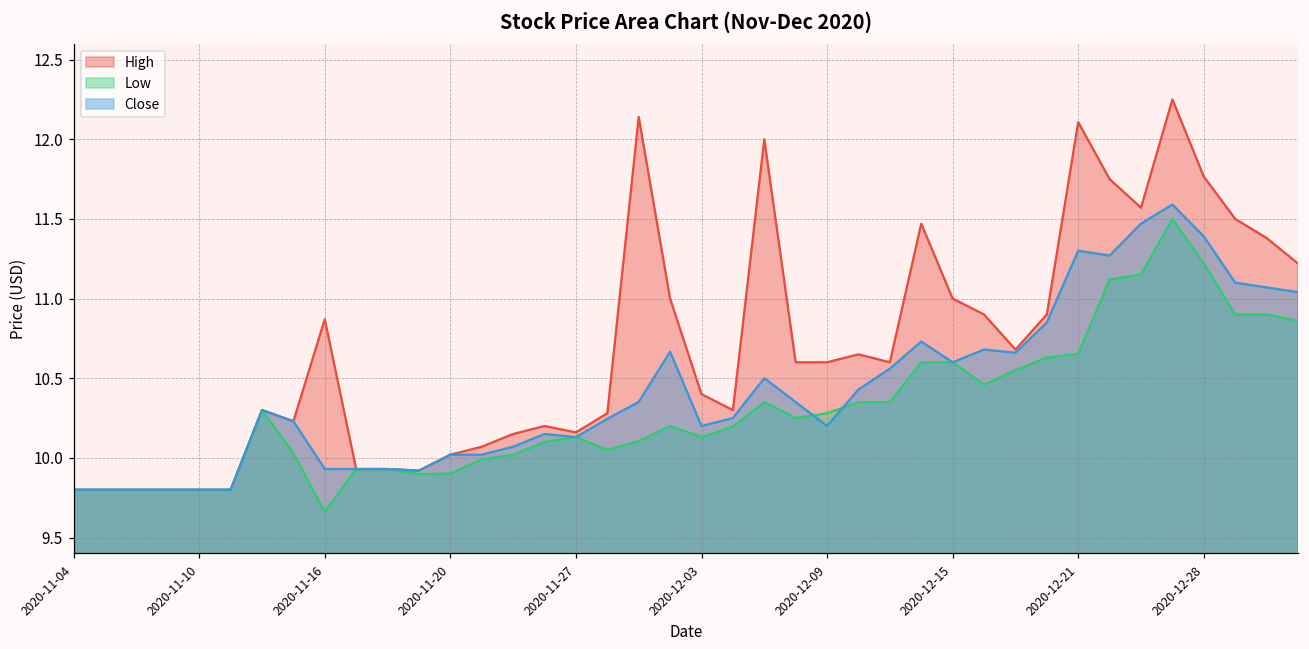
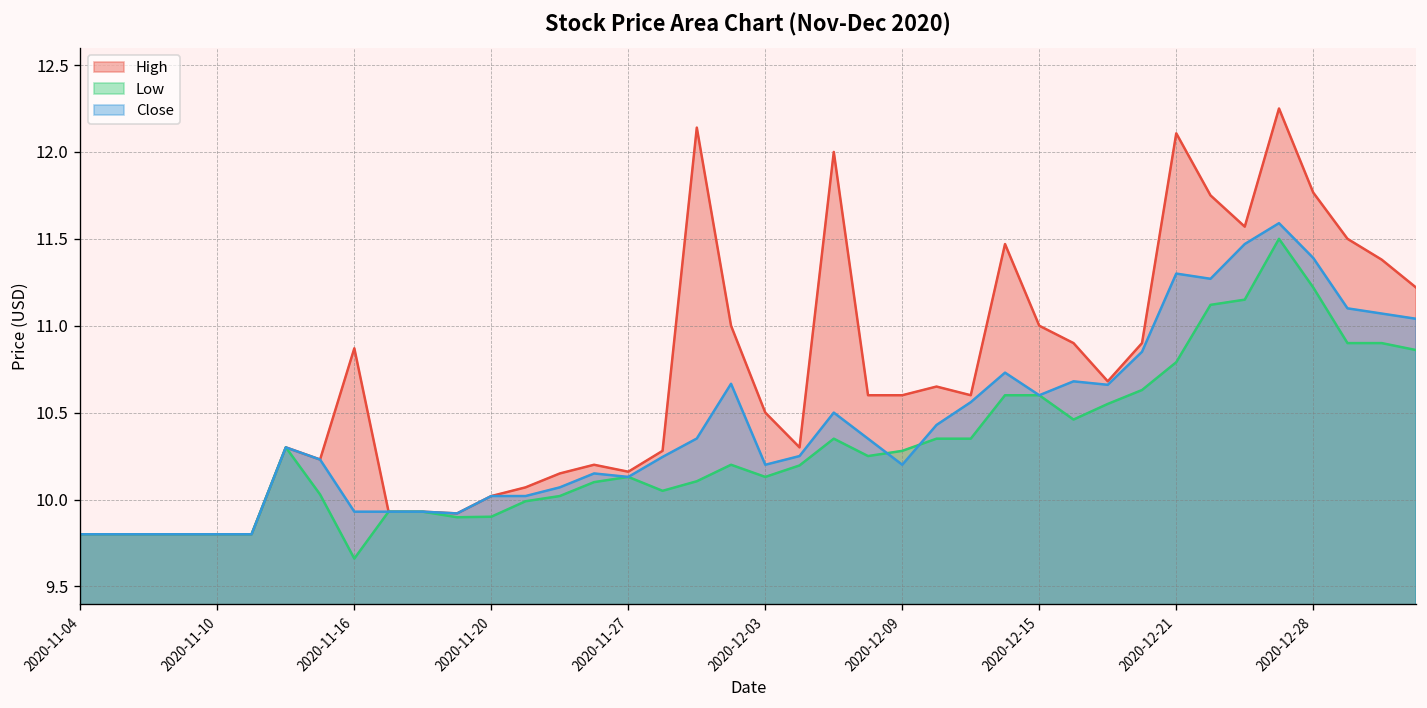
High, 2020-12-03: 10.4 -> 10.5
Low, 2020-12-21: 10.65 -> 10.79
